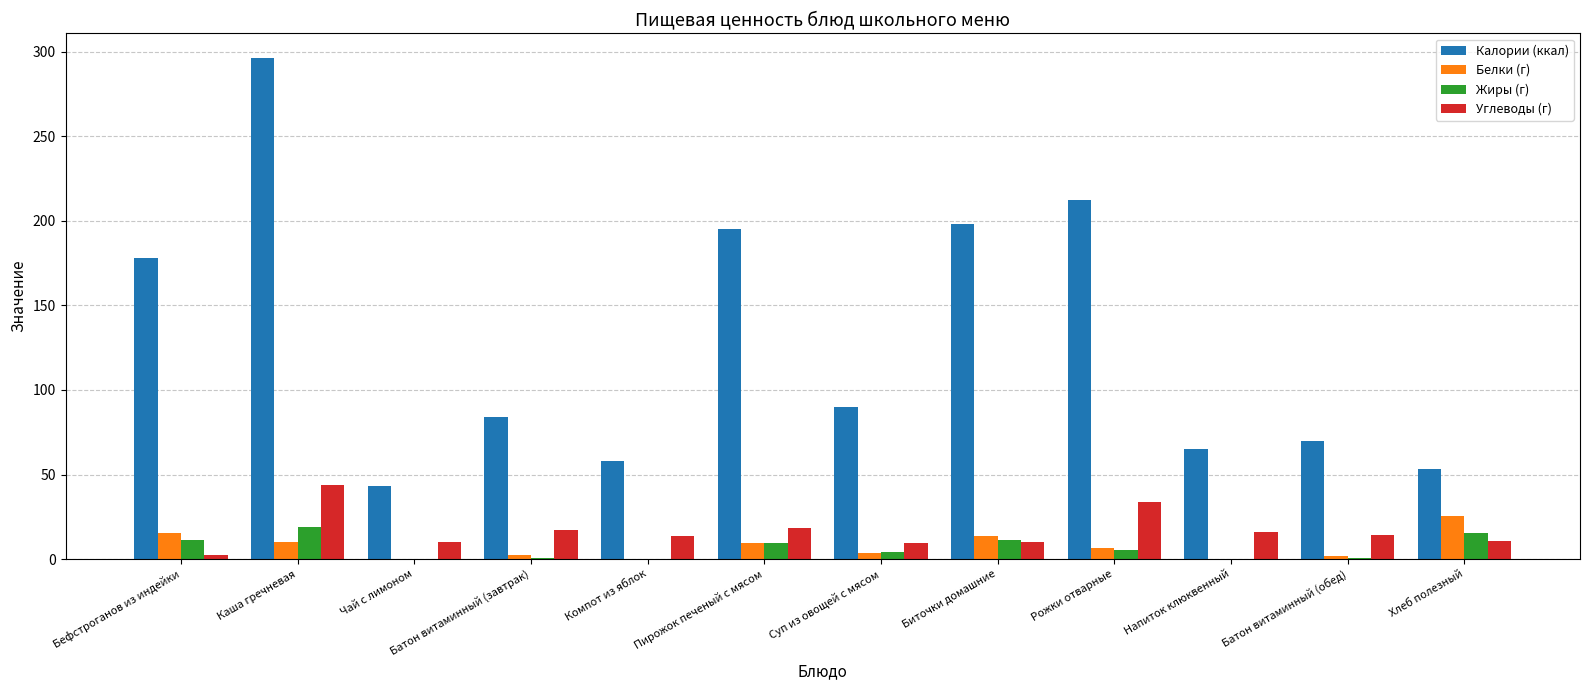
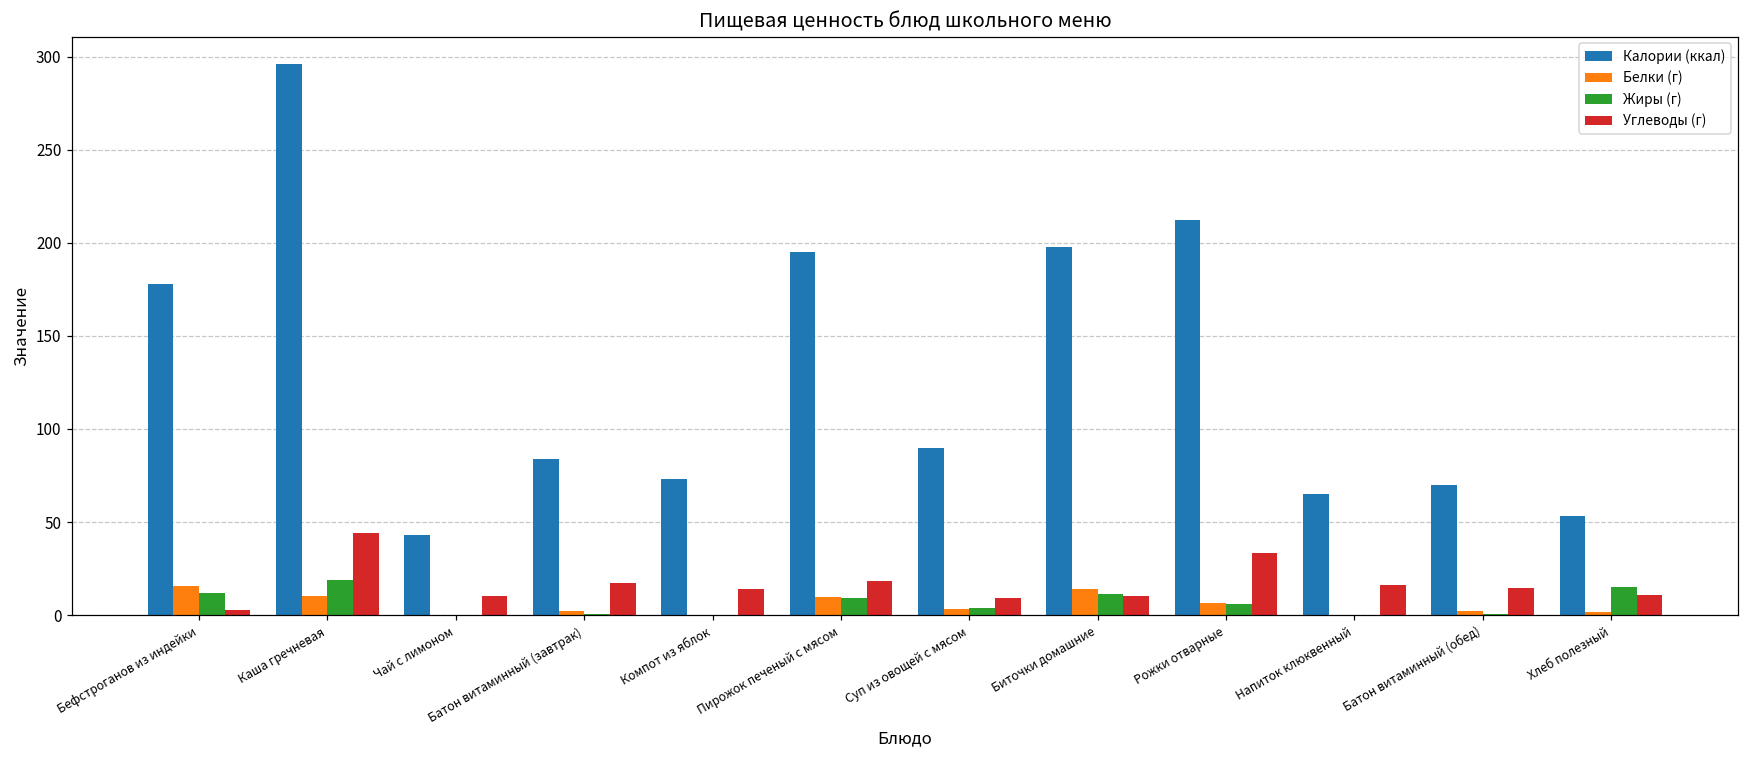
Калории (ккал), Компот из яблок: 58 -> 73
Белки (г), Хлеб полезный: 26 -> 2
